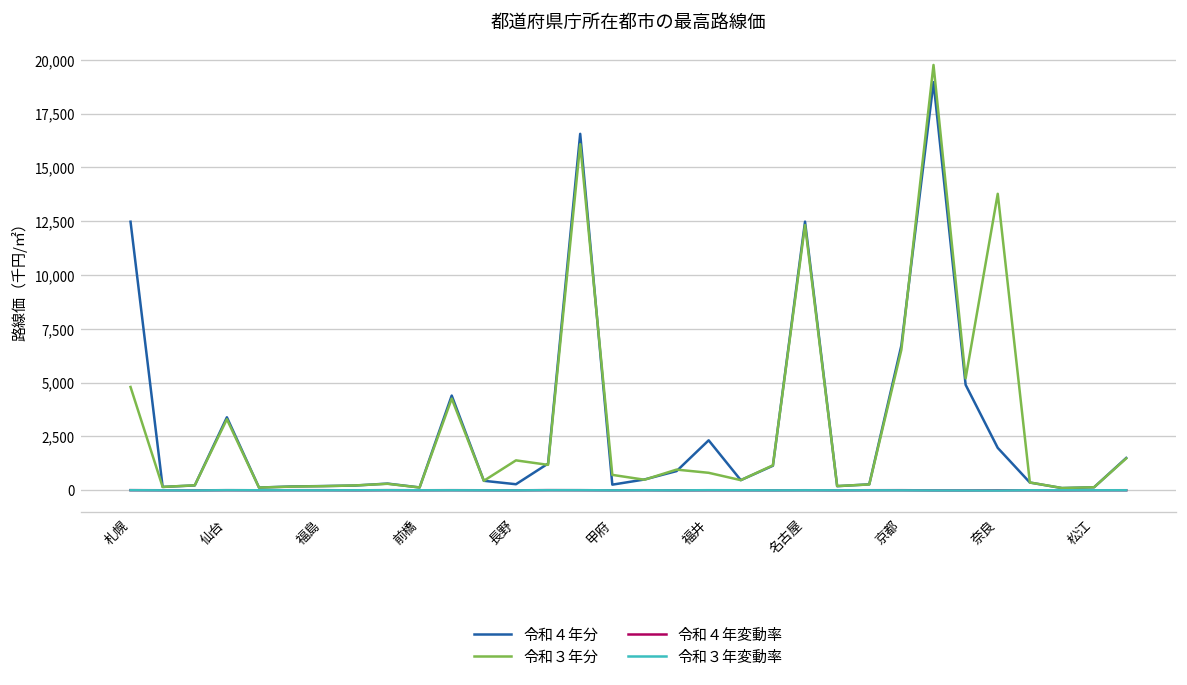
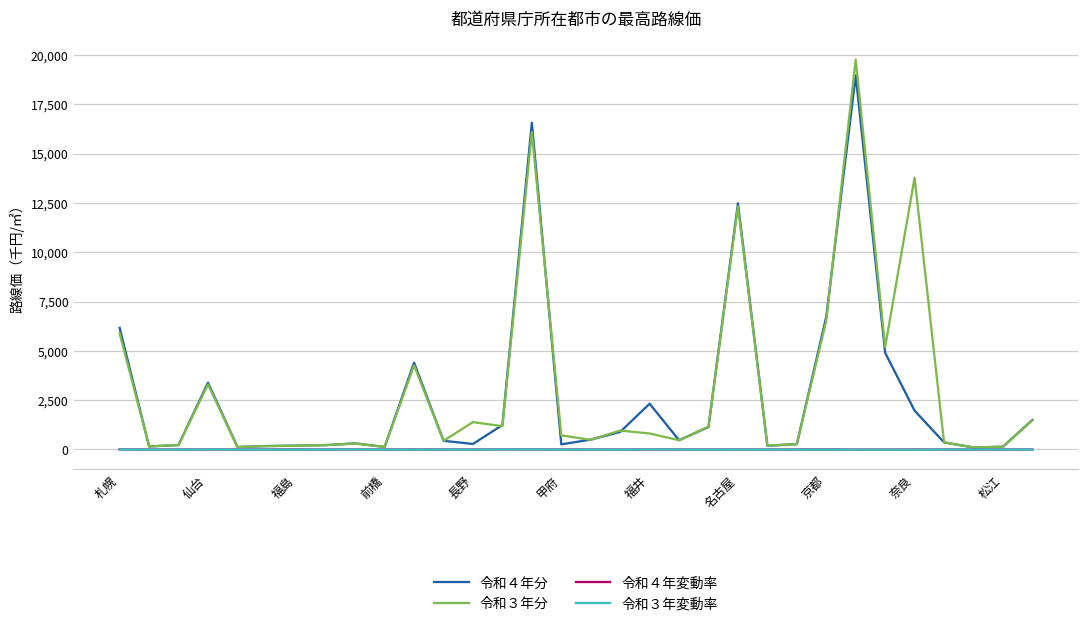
令和４年分, 札幌: 12,500 -> 6,200
令和３年分, 札幌: 4,800 -> 5,900
